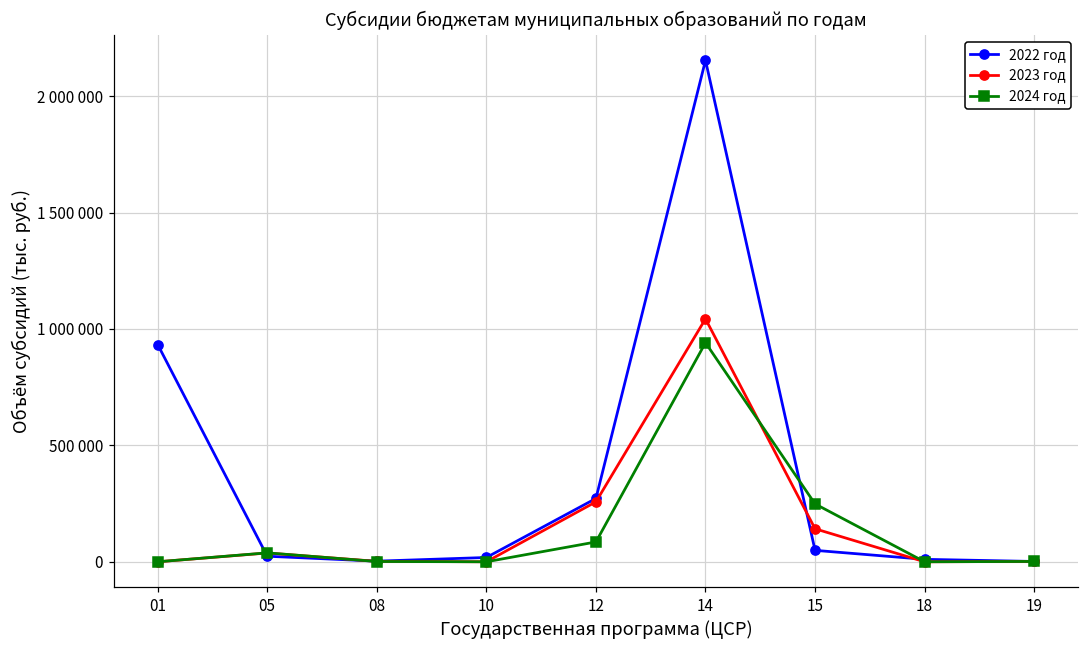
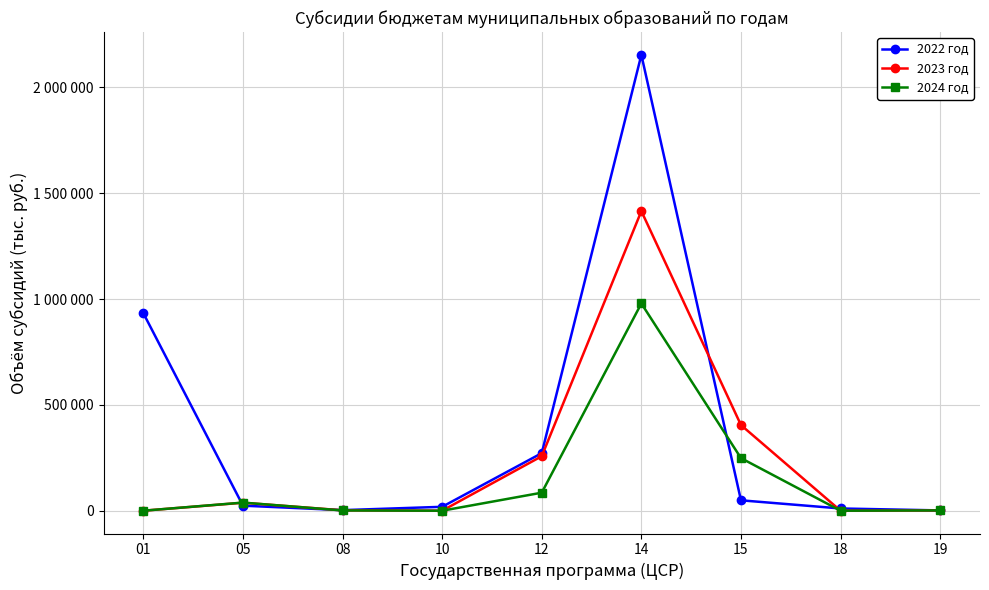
2023 год, 14: 1040000 -> 1420000
2024 год, 14: 940000 -> 980000
2023 год, 15: 140000 -> 400000
